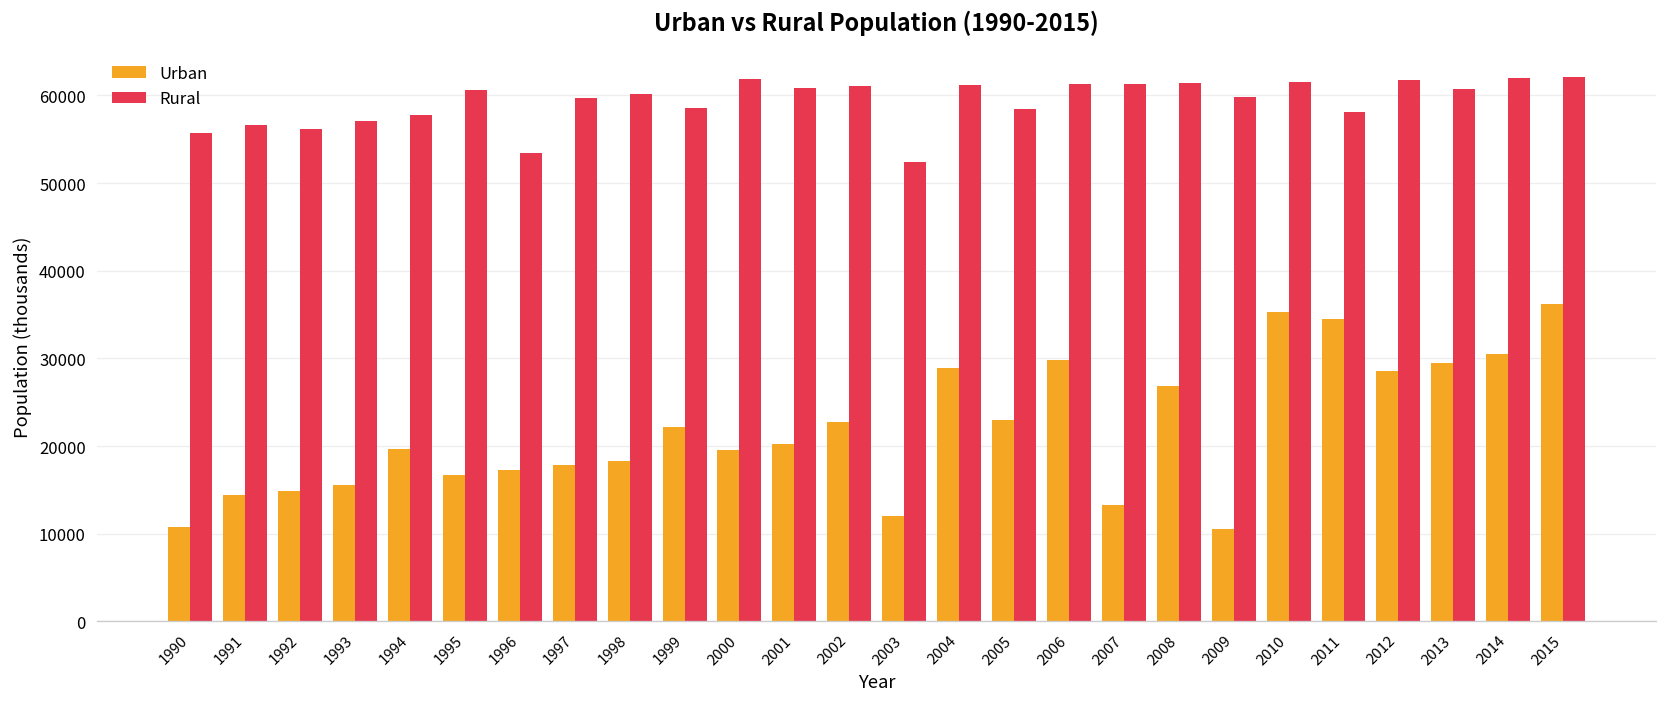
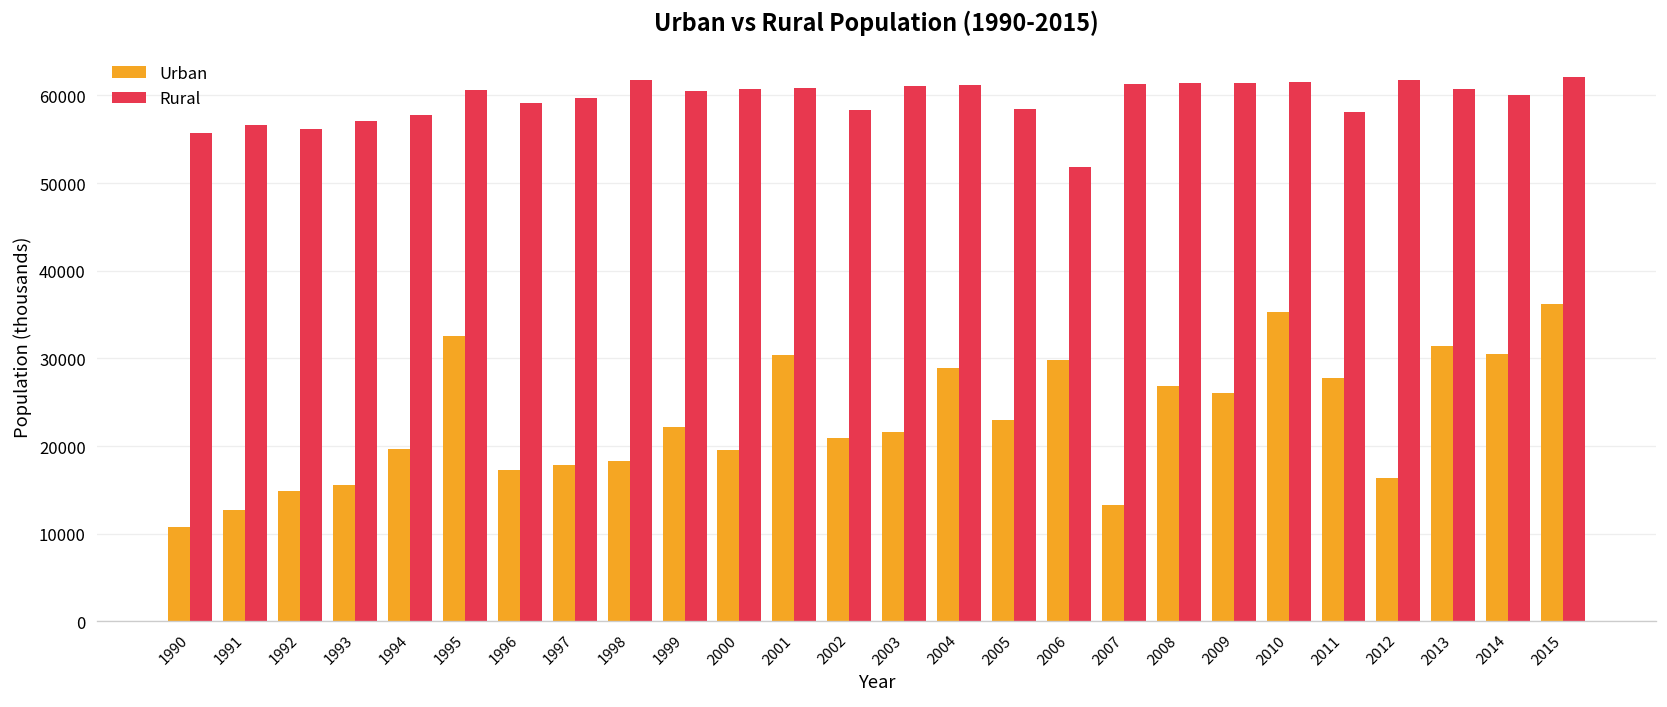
Urban, 1991: 14000 -> 13000
Urban, 1995: 17000 -> 33000
Rural, 1996: 53000 -> 59000
Rural, 1998: 60000 -> 62000
Rural, 1999: 59000 -> 60000
Rural, 2000: 62000 -> 61000
Urban, 2001: 20000 -> 30000
Urban, 2002: 23000 -> 21000
Rural, 2002: 61000 -> 58000
Urban, 2003: 12000 -> 22000
Rural, 2003: 52000 -> 61000
Rural, 2006: 61000 -> 52000
Urban, 2009: 11000 -> 26000
Rural, 2009: 60000 -> 61000
Urban, 2011: 34000 -> 28000
Urban, 2012: 29000 -> 16000
Urban, 2013: 30000 -> 31000
Rural, 2014: 62000 -> 60000
